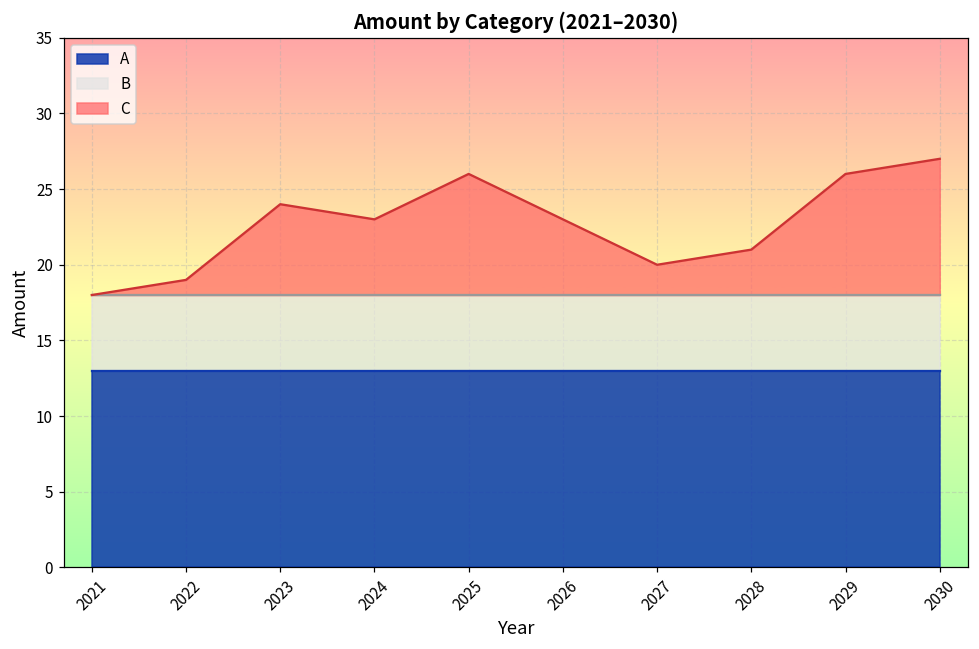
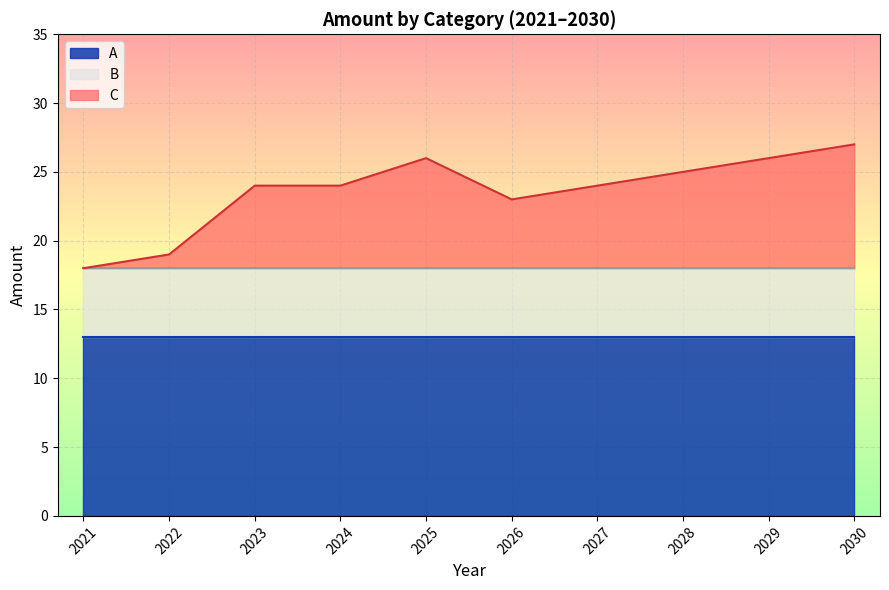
C, 2024: 23.0 -> 24.0
C, 2027: 20.0 -> 24.0
C, 2028: 21.0 -> 25.0
